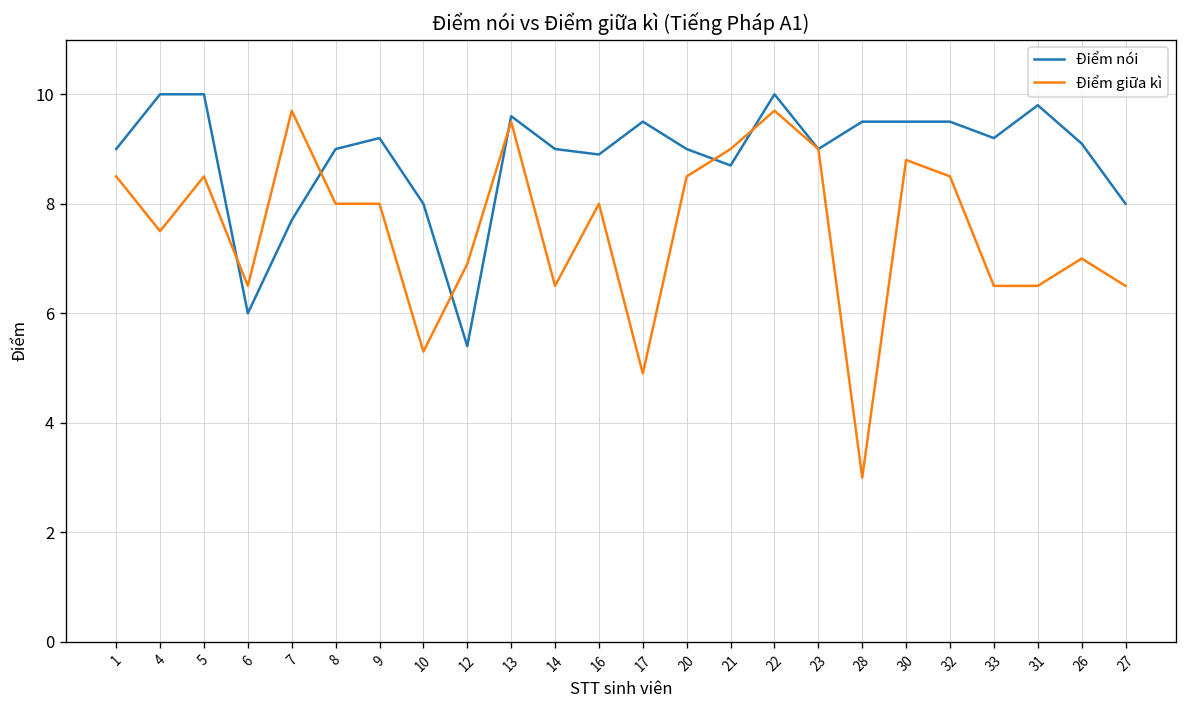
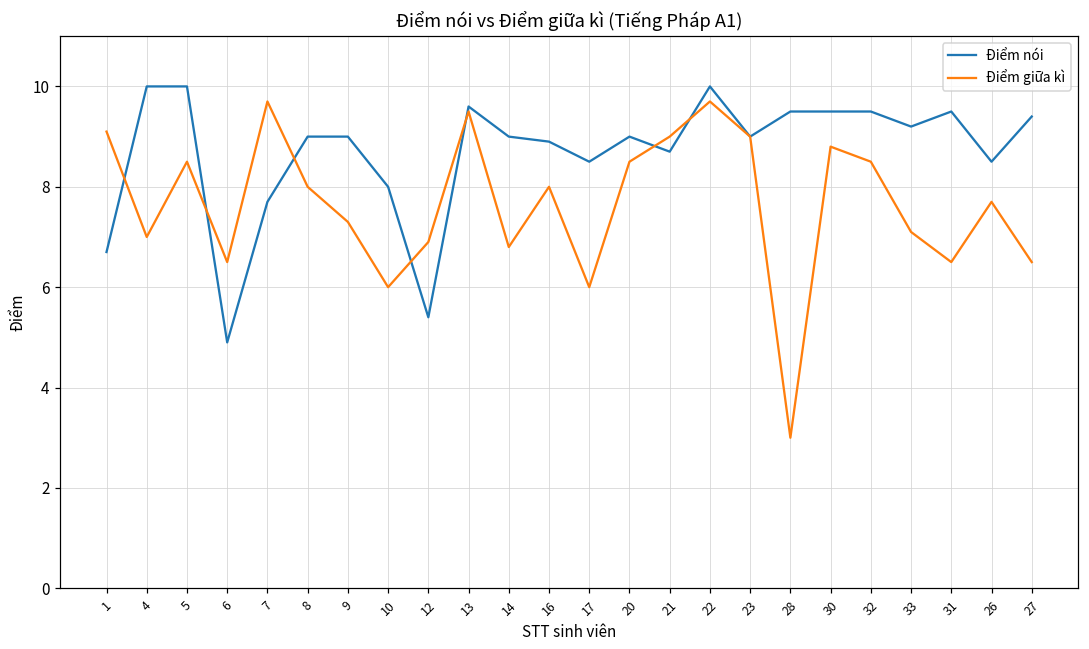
Điểm nói, 1: 9.0 -> 6.7
Điểm giữa kì, 1: 8.5 -> 9.1
Điểm giữa kì, 4: 7.5 -> 7.0
Điểm nói, 6: 6.0 -> 4.9
Điểm nói, 9: 9.2 -> 9.0
Điểm giữa kì, 9: 8.0 -> 7.3
Điểm giữa kì, 10: 5.3 -> 6.0
Điểm giữa kì, 14: 6.5 -> 6.8
Điểm nói, 17: 9.5 -> 8.5
Điểm giữa kì, 17: 4.9 -> 6.0
Điểm giữa kì, 33: 6.5 -> 7.1
Điểm nói, 31: 9.8 -> 9.5
Điểm nói, 26: 9.1 -> 8.5
Điểm giữa kì, 26: 7.0 -> 7.7
Điểm nói, 27: 8.0 -> 9.4
